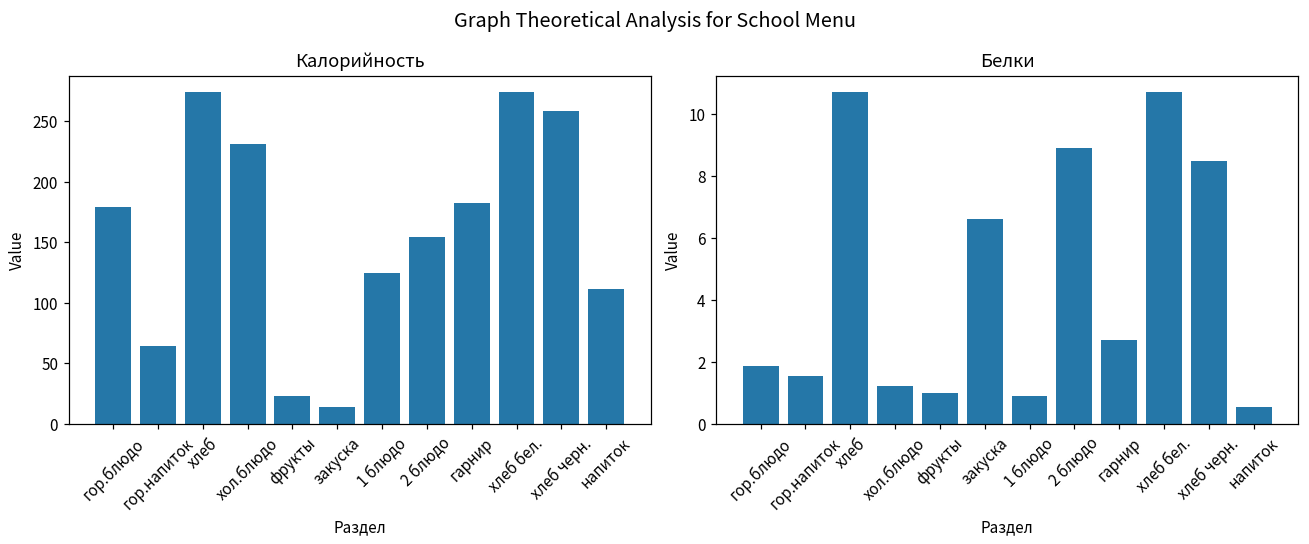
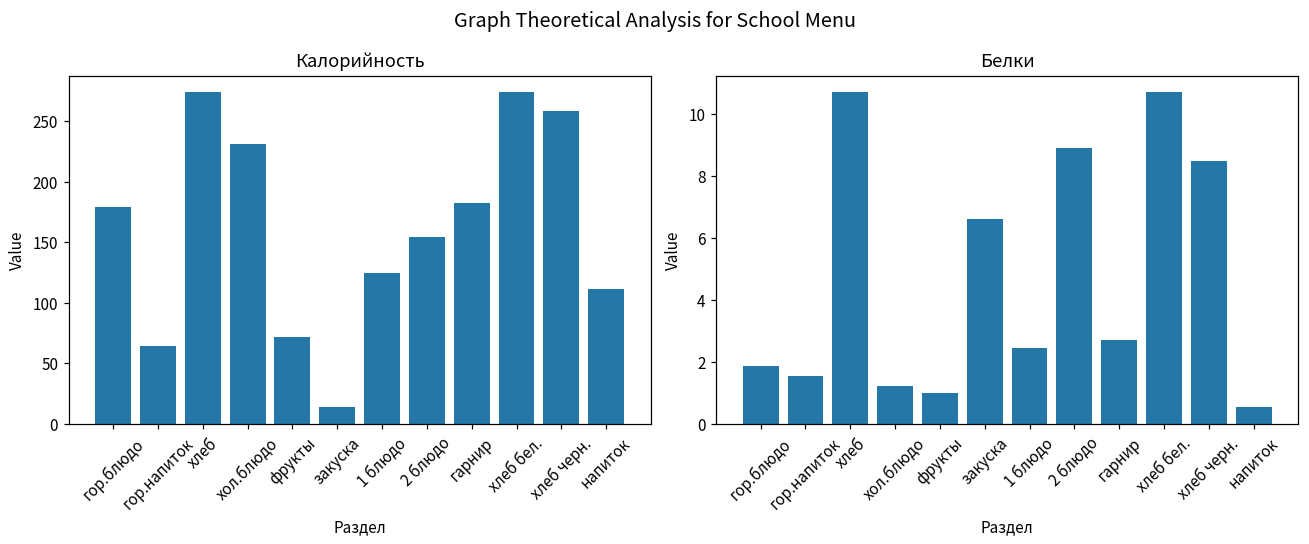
Калорийность, фрукты: 23 -> 72
Белки, 1 блюдо: 0.9 -> 2.4
